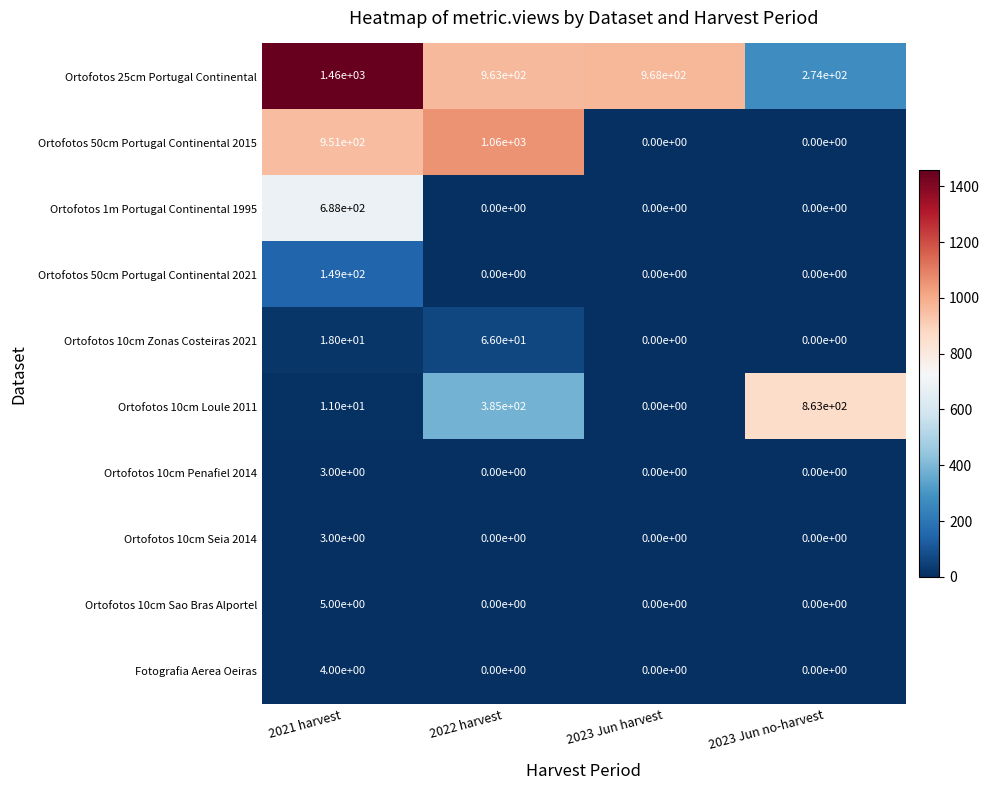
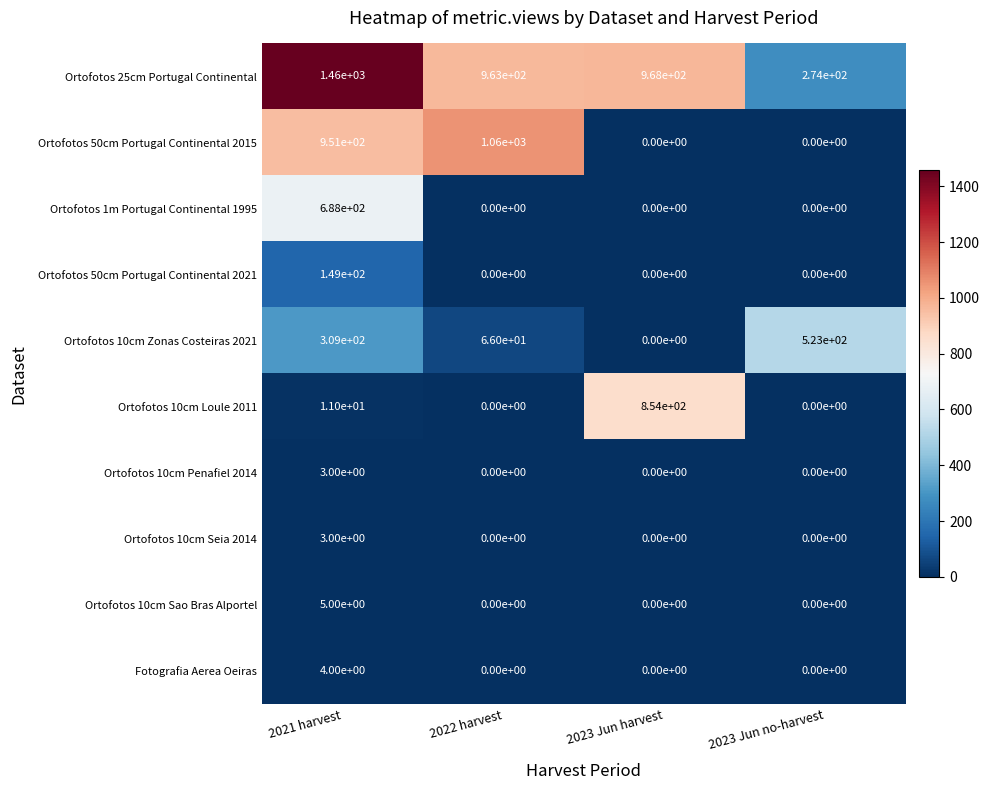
Ortofotos 10cm Zonas Costeiras 2021, 2021 harvest: 1.80e+01 -> 3.09e+02
Ortofotos 10cm Zonas Costeiras 2021, 2023 Jun no-harvest: 0.00e+00 -> 5.23e+02
Ortofotos 10cm Loule 2011, 2022 harvest: 3.85e+02 -> 0.00e+00
Ortofotos 10cm Loule 2011, 2023 Jun harvest: 0.00e+00 -> 8.54e+02
Ortofotos 10cm Loule 2011, 2023 Jun no-harvest: 8.63e+02 -> 0.00e+00
